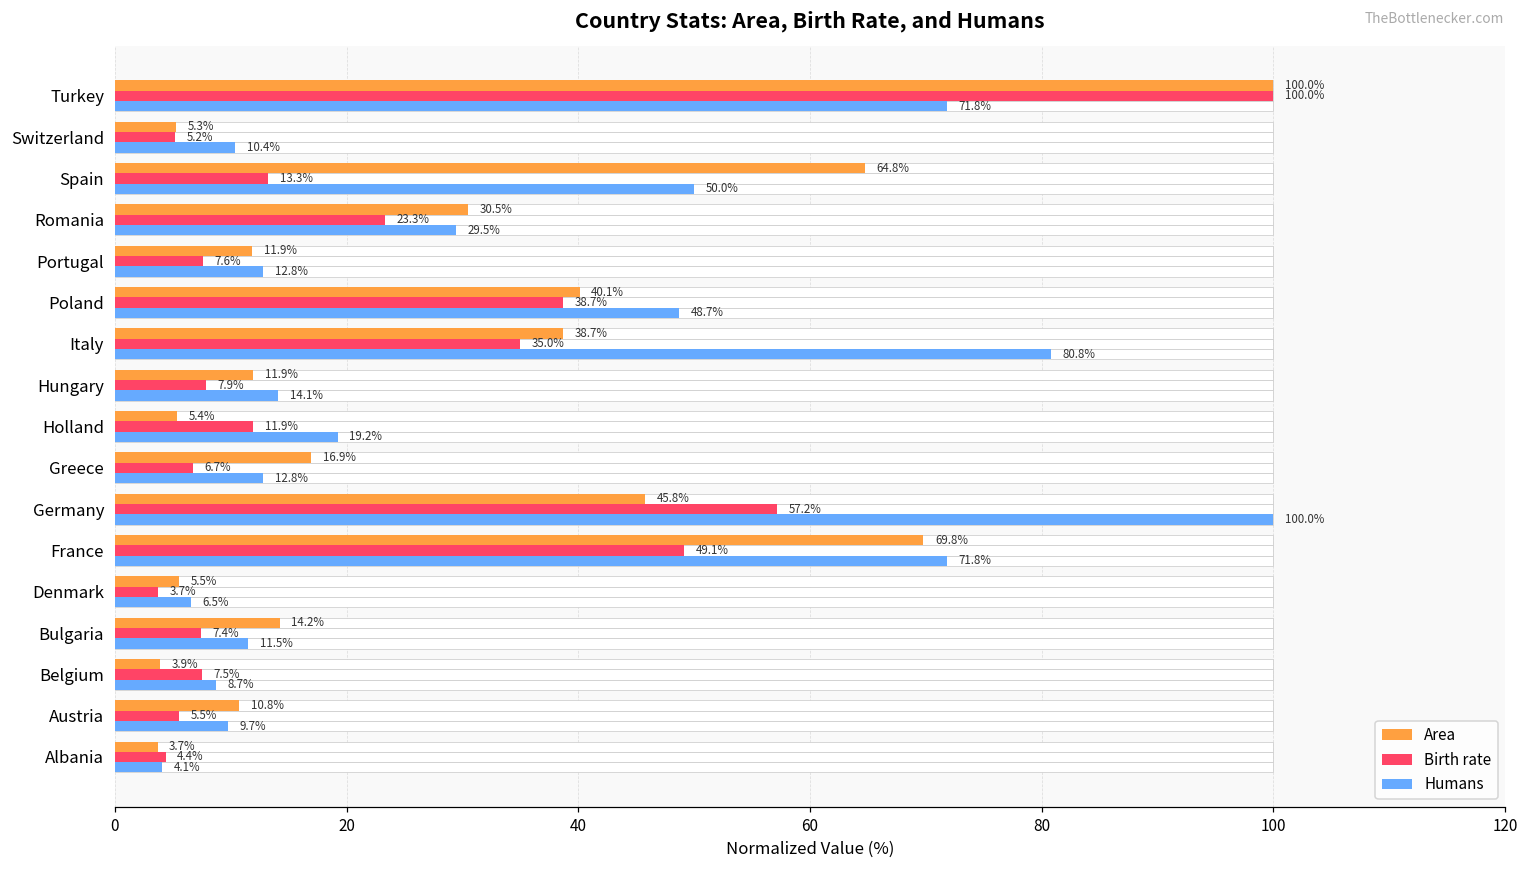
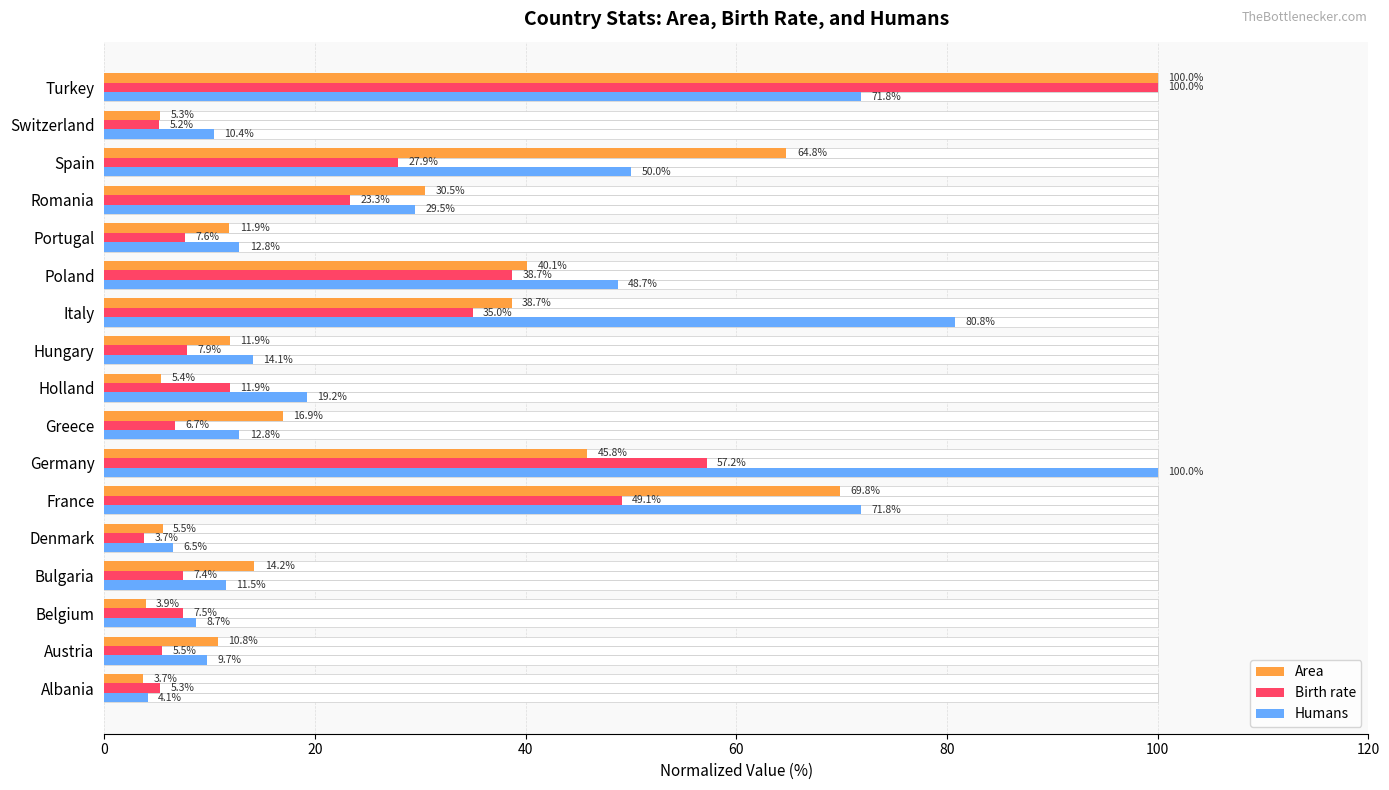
Birth rate, Spain: 13.3% -> 27.9%
Birth rate, Albania: 4.4% -> 5.3%
